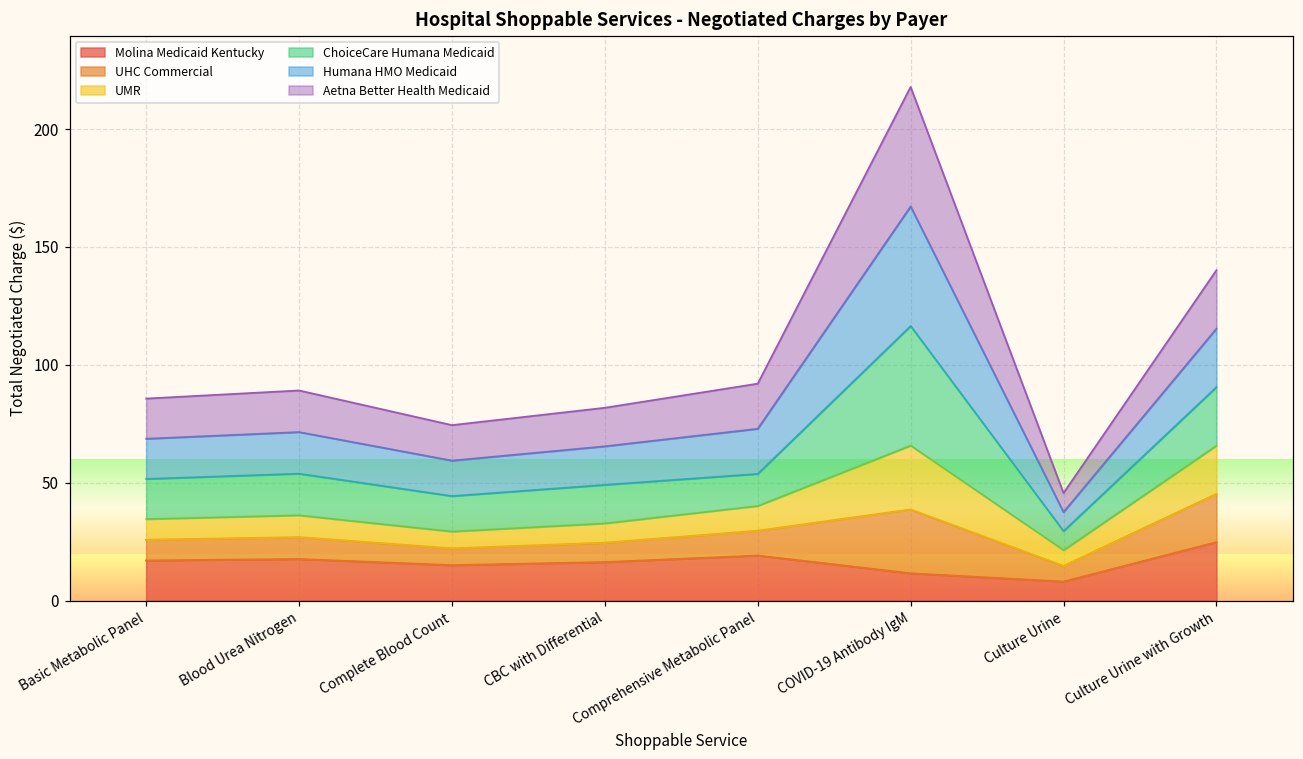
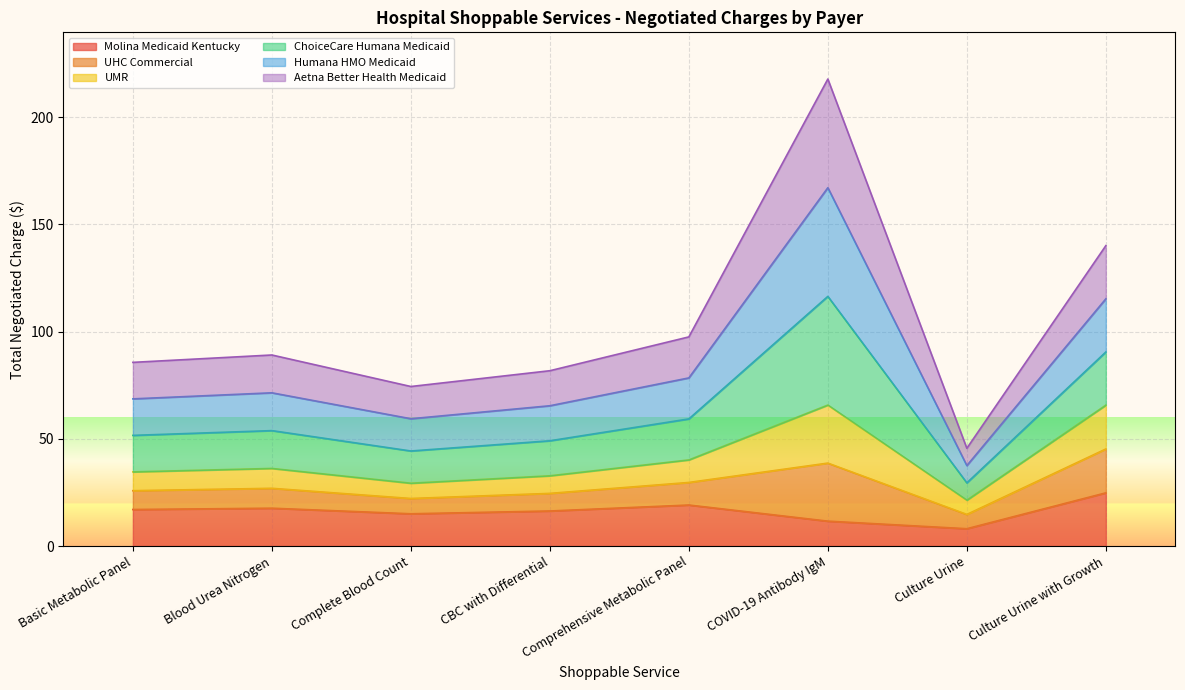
ChoiceCare Humana Medicaid, Comprehensive Metabolic Panel: 14 -> 19
